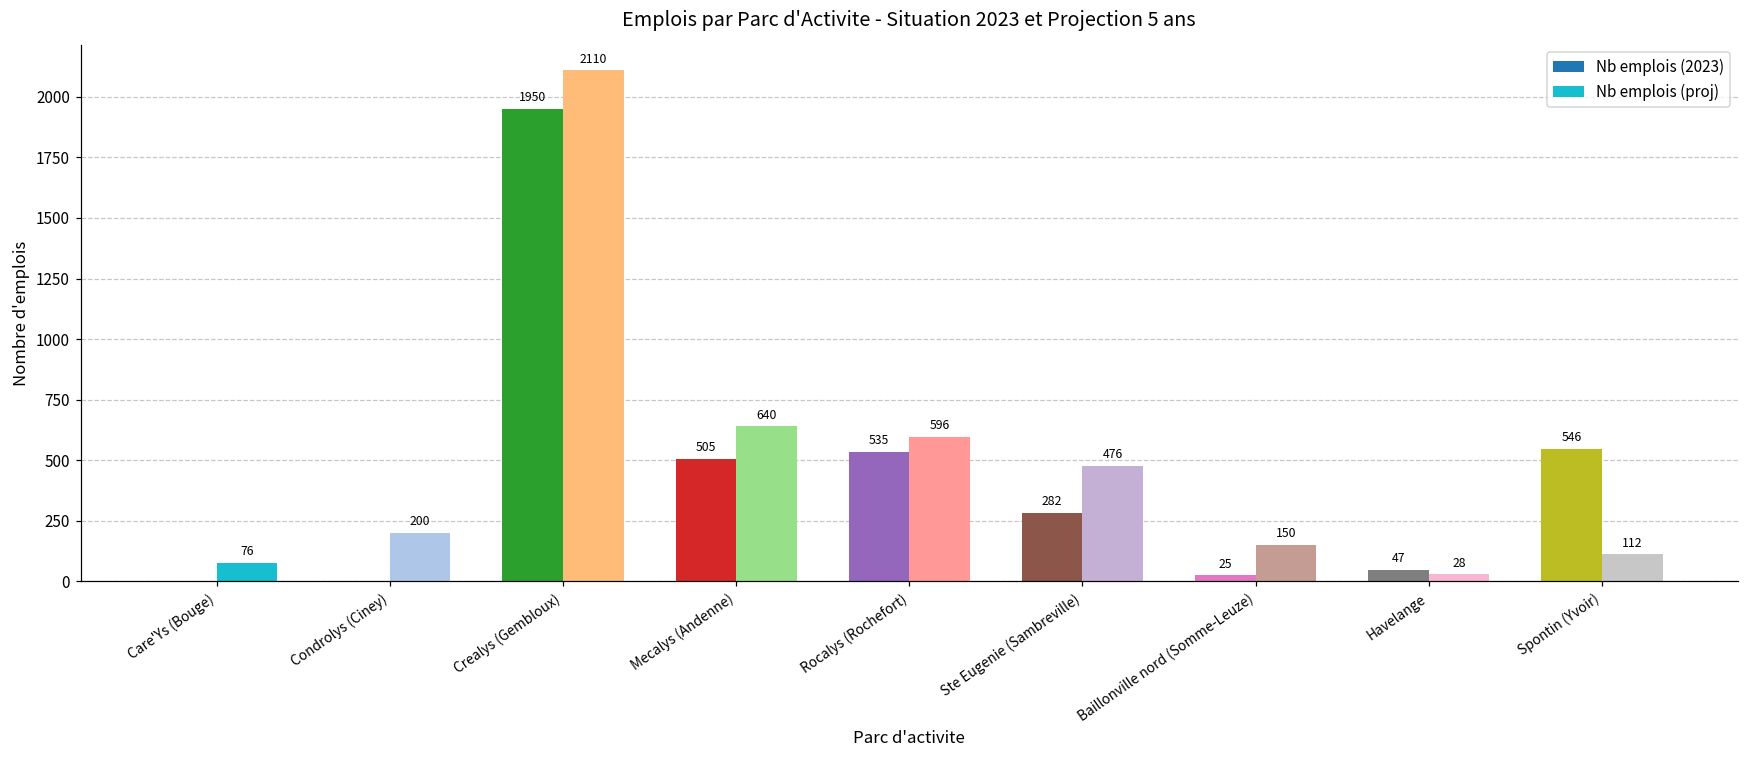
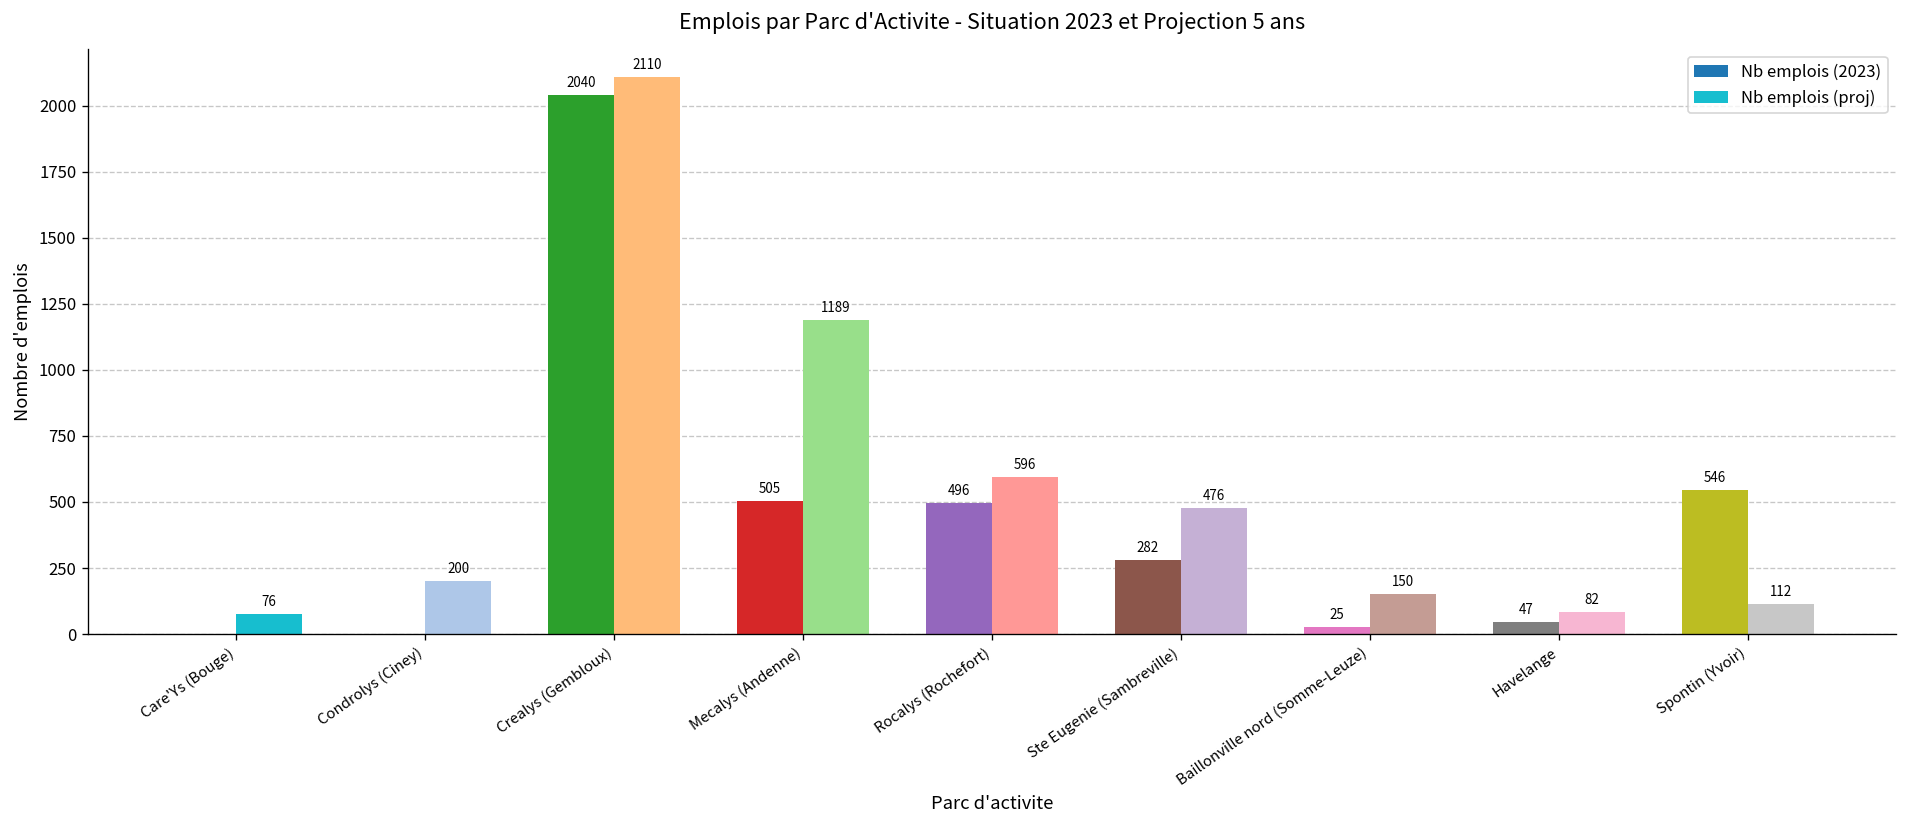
Nb emplois (2023), Crealys (Gembloux): 1950 -> 2040
Nb emplois (proj), Mecalys (Andenne): 640 -> 1189
Nb emplois (2023), Rocalys (Rochefort): 535 -> 496
Nb emplois (proj), Havelange: 28 -> 82
